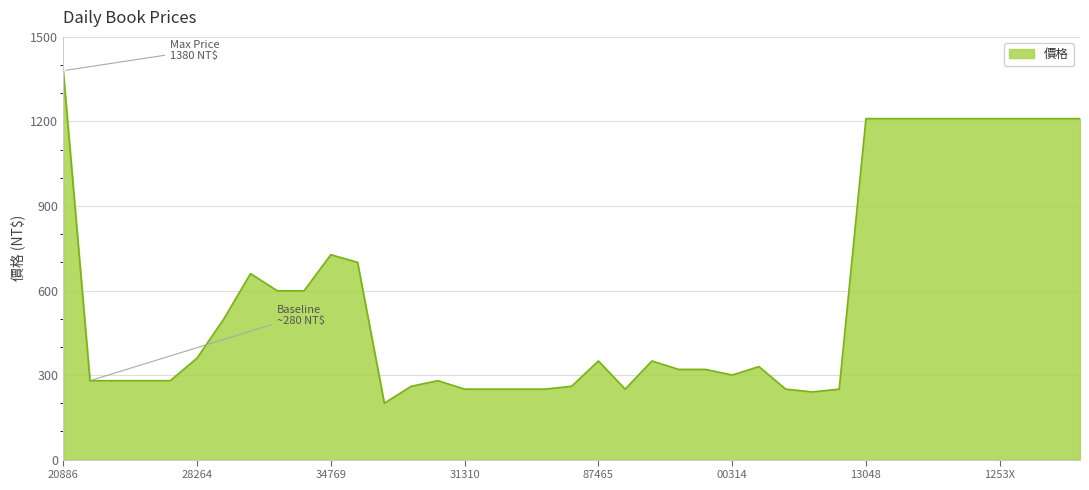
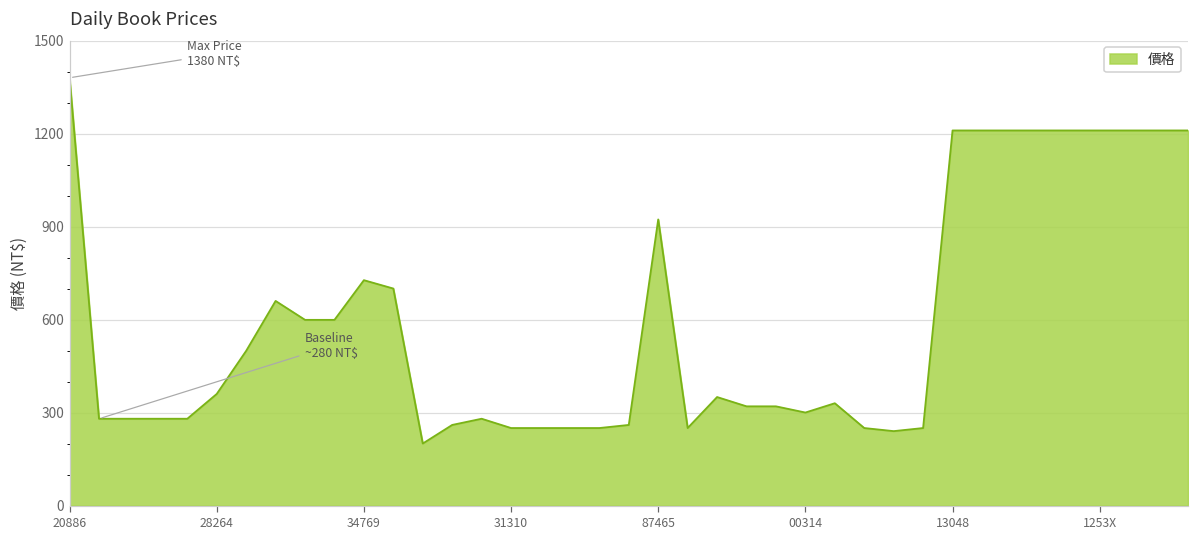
87465: 350 -> 920
